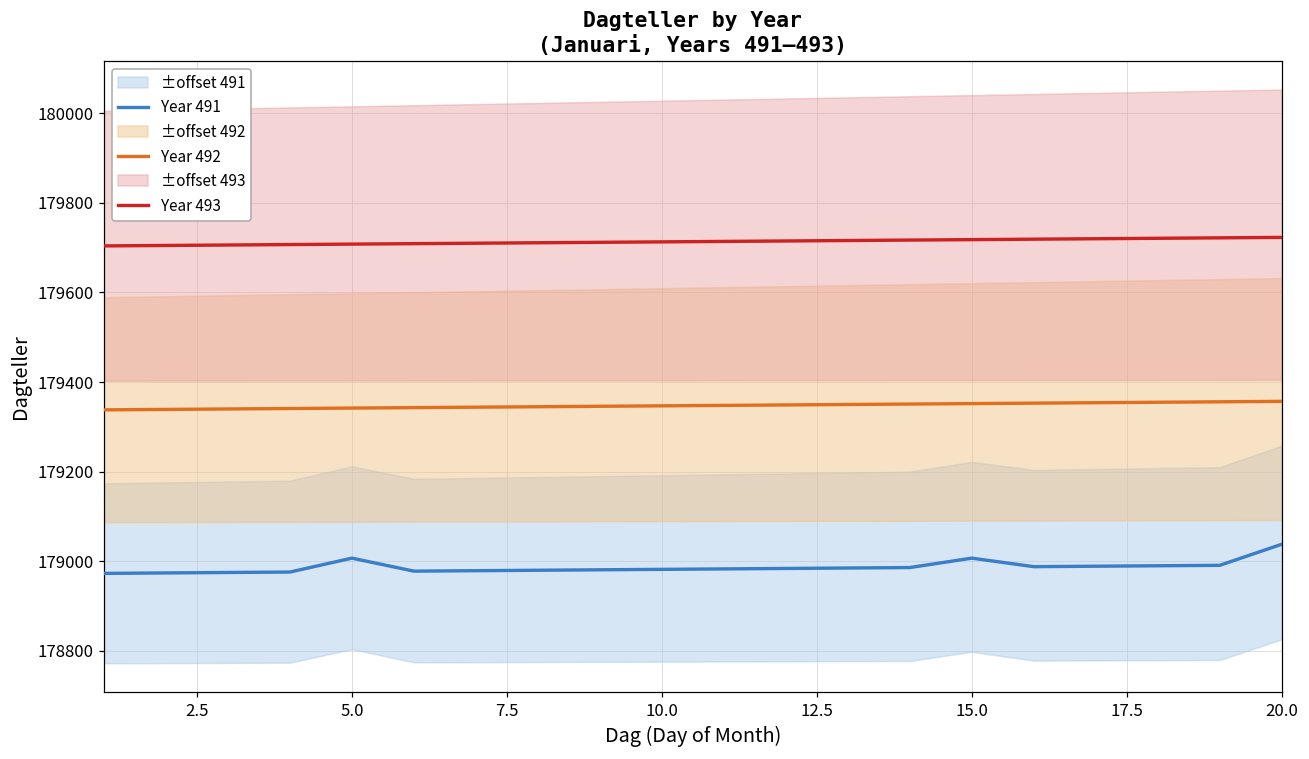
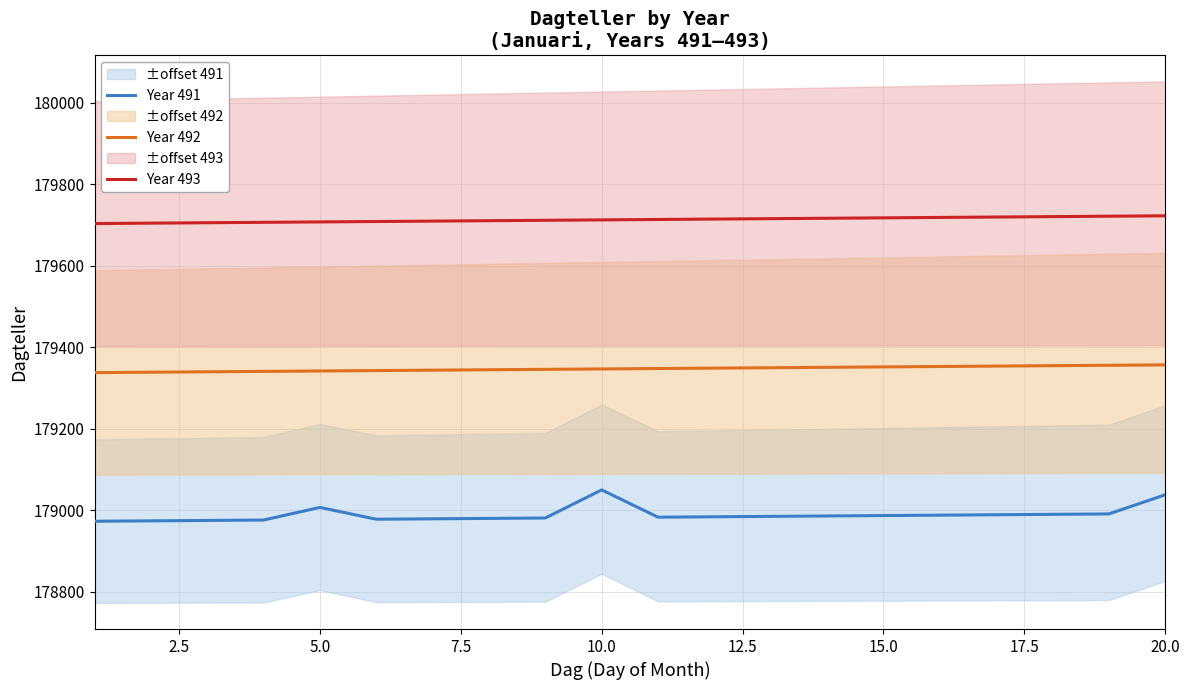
Year 491, 10.0: 178980 -> 179050
Year 491, 15.0: 179010 -> 178990
